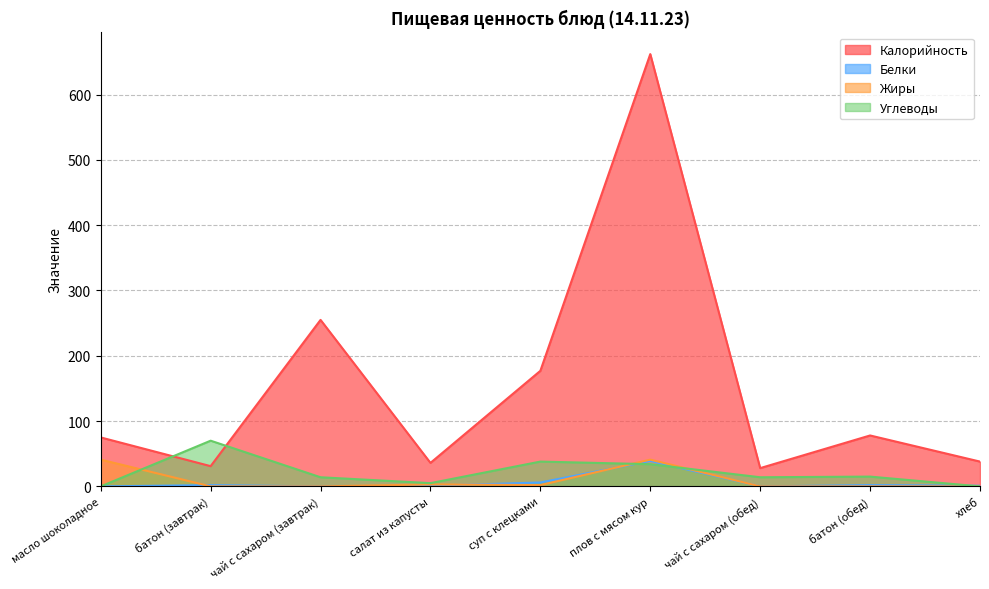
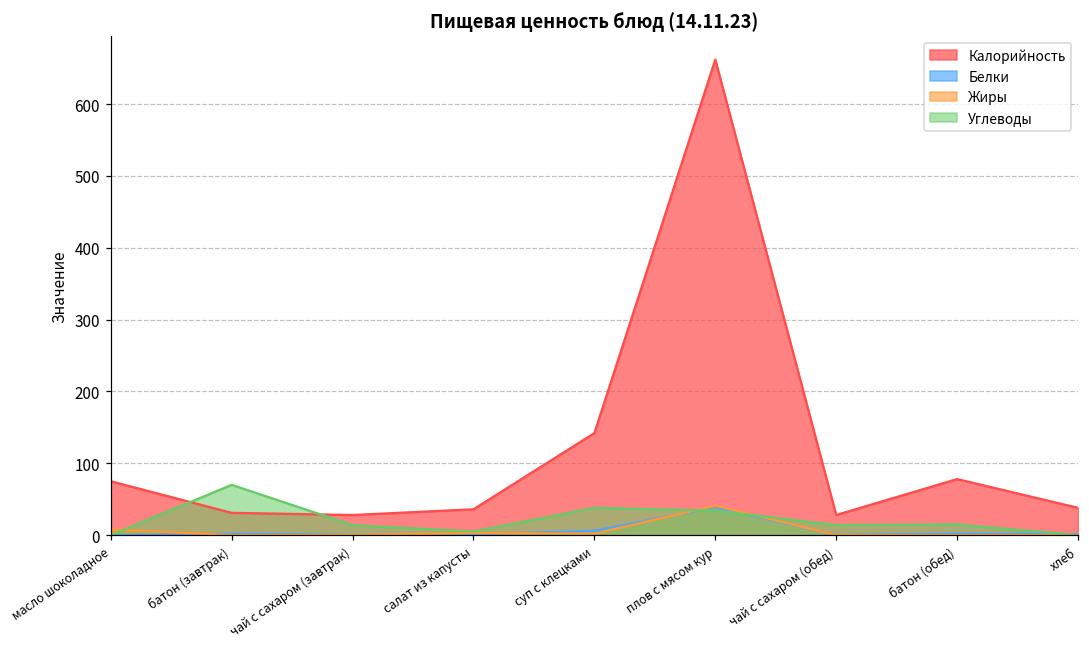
Жиры, масло шоколадное: 40 -> 10
Калорийность, чай с сахаром (завтрак): 260 -> 30
Калорийность, суп с клецками: 180 -> 140
